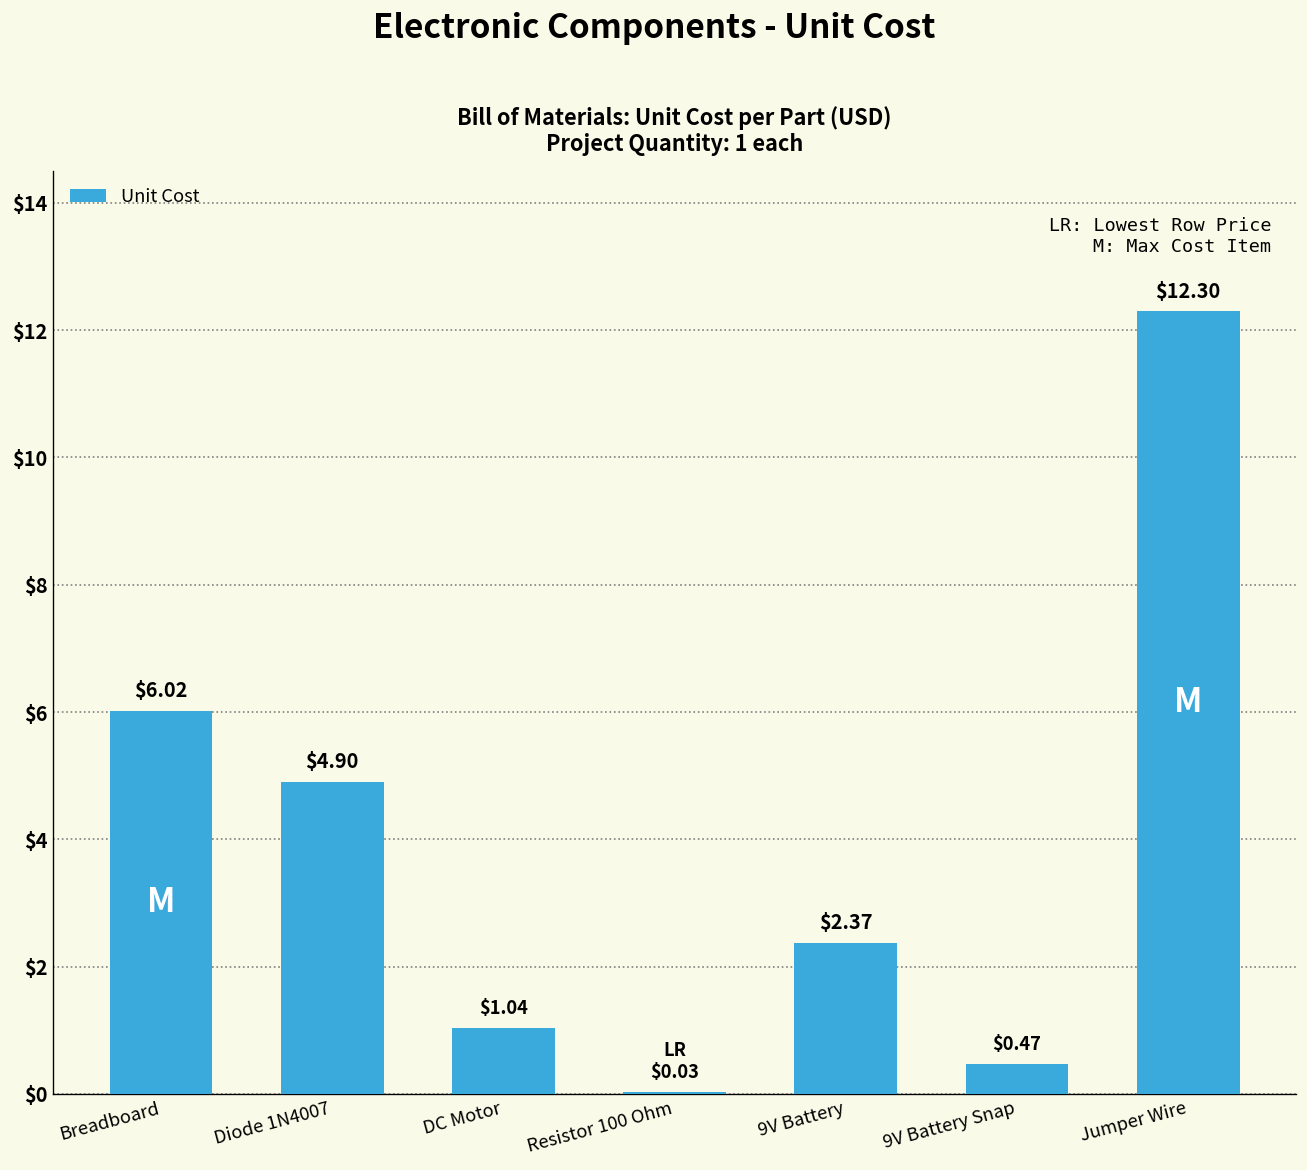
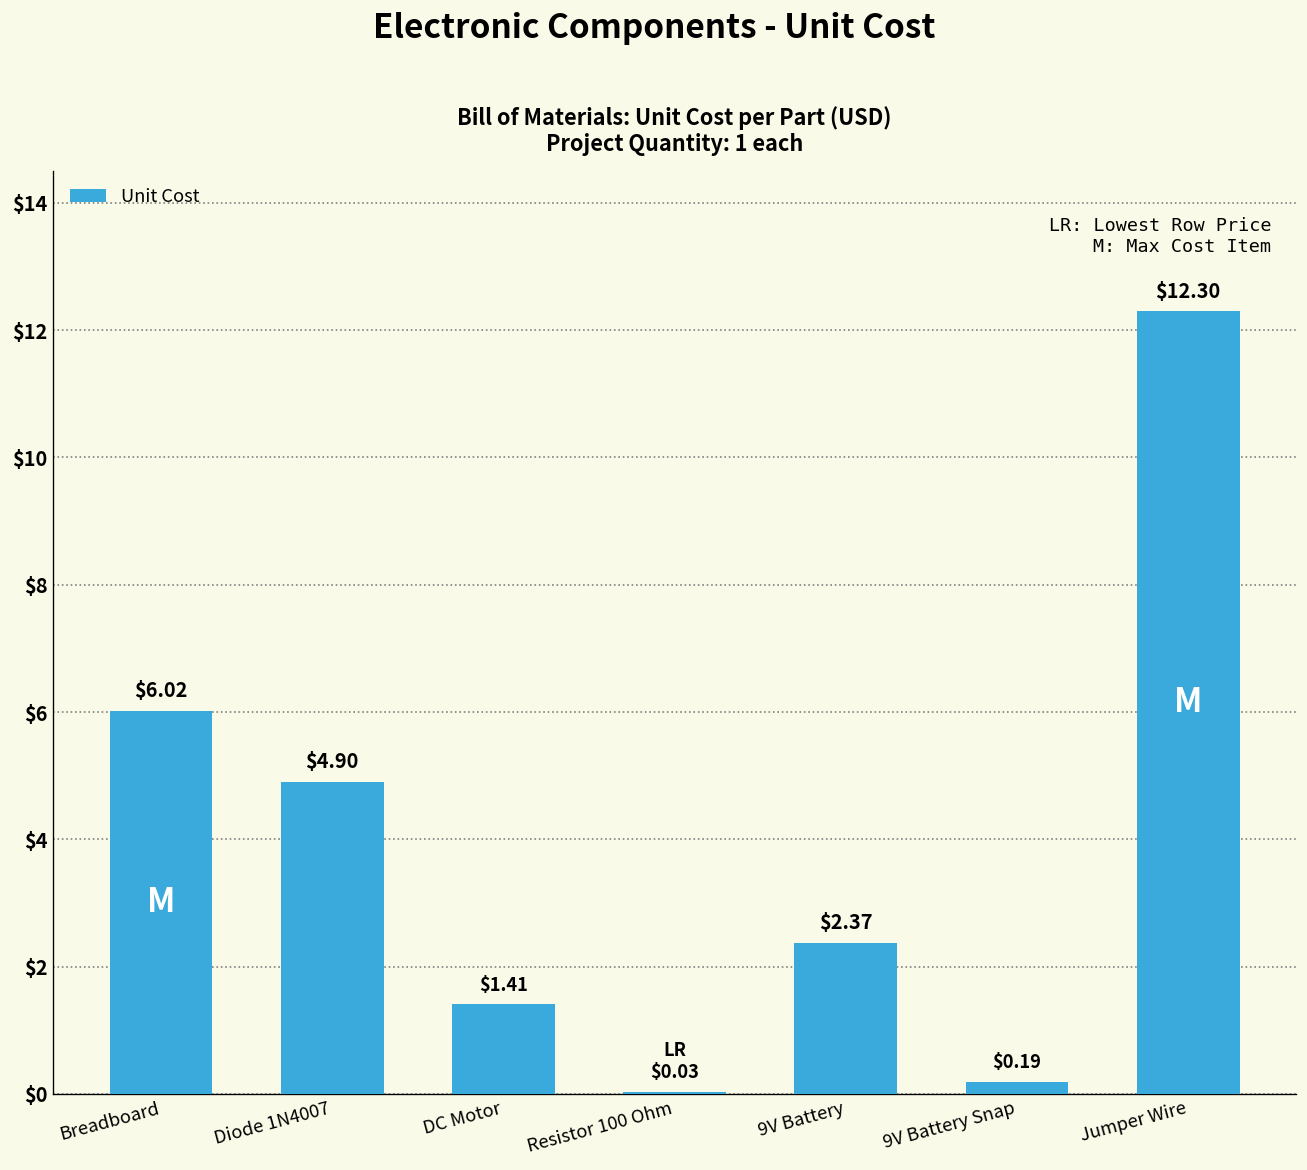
DC Motor: $1.04 -> $1.41
9V Battery Snap: $0.47 -> $0.19
